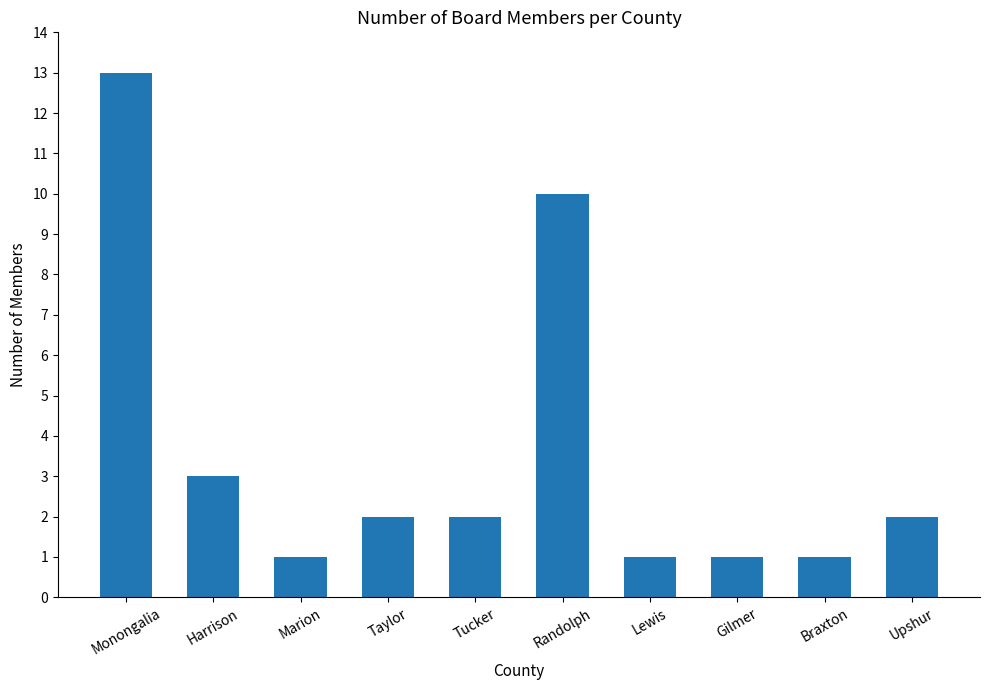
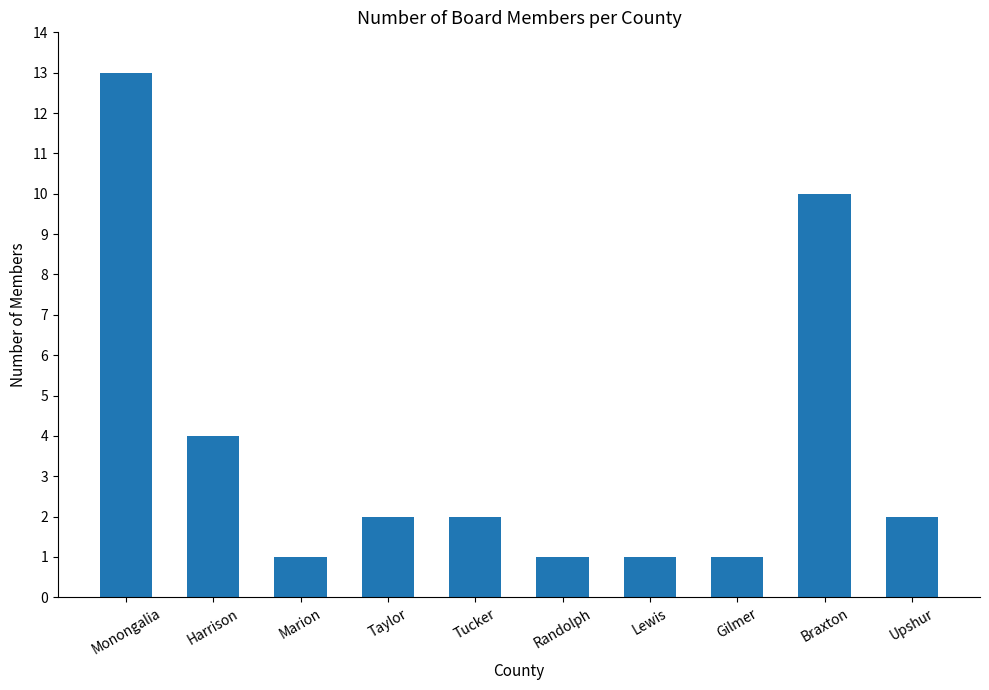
Harrison: 3 -> 4
Randolph: 10 -> 1
Braxton: 1 -> 10
